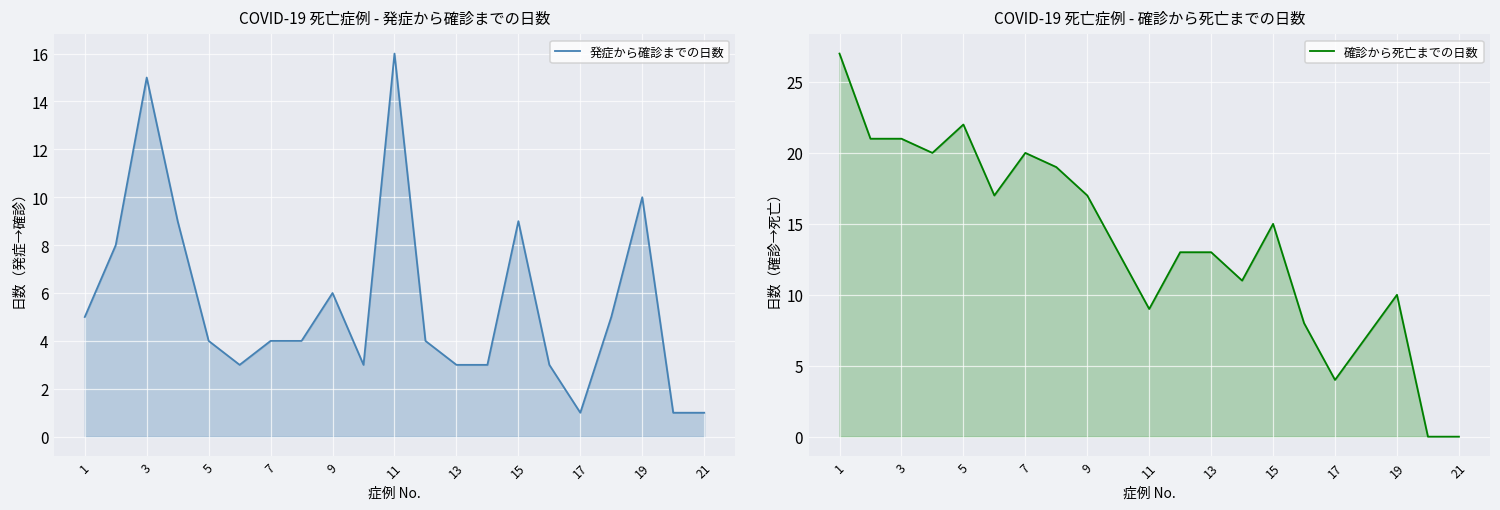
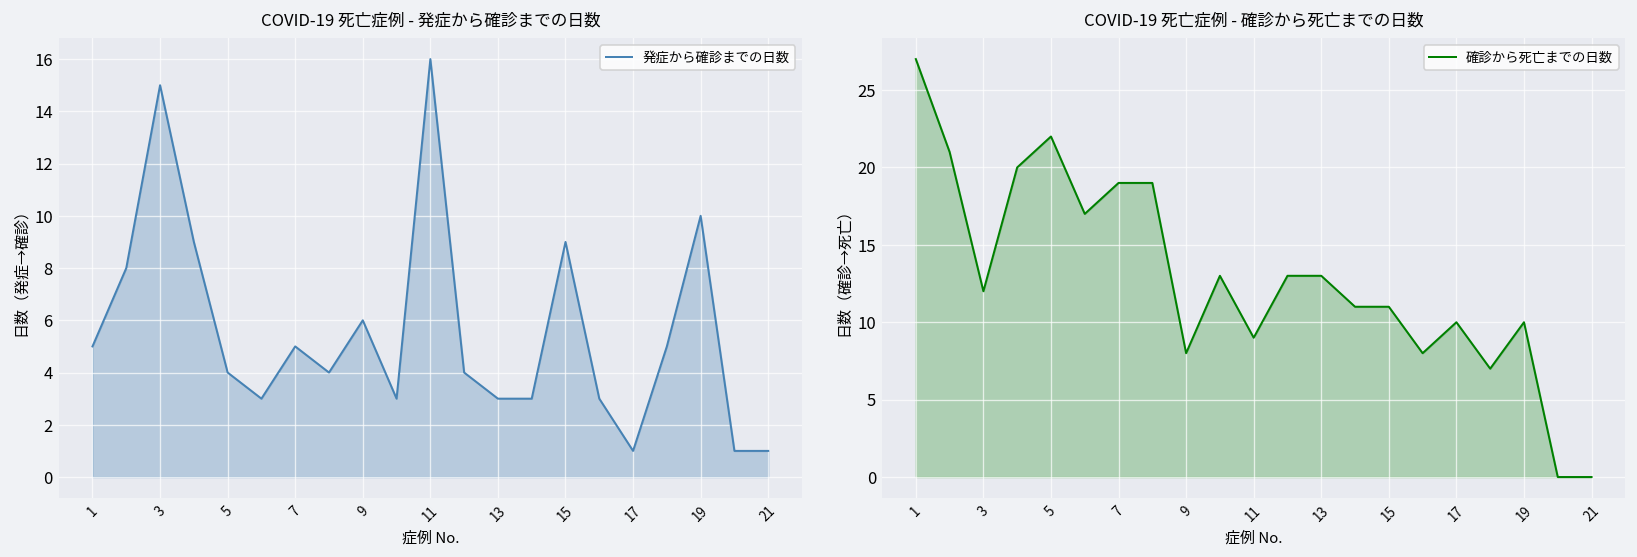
COVID-19 死亡症例 - 発症から確診までの日数, 7: 4 -> 5
COVID-19 死亡症例 - 確診から死亡までの日数, 3: 21 -> 12
COVID-19 死亡症例 - 確診から死亡までの日数, 7: 20 -> 19
COVID-19 死亡症例 - 確診から死亡までの日数, 9: 17 -> 8
COVID-19 死亡症例 - 確診から死亡までの日数, 15: 15 -> 11
COVID-19 死亡症例 - 確診から死亡までの日数, 17: 4 -> 10
